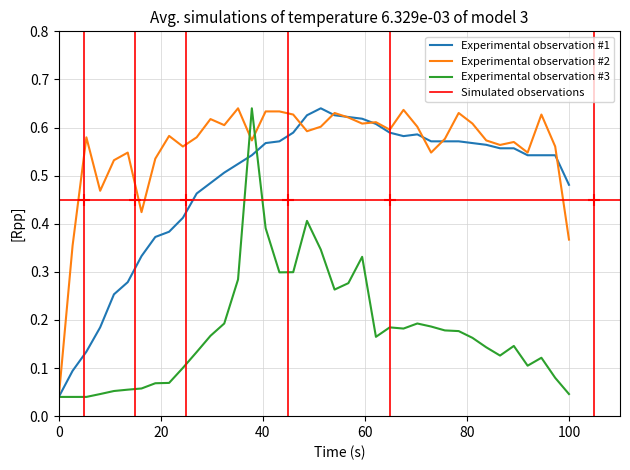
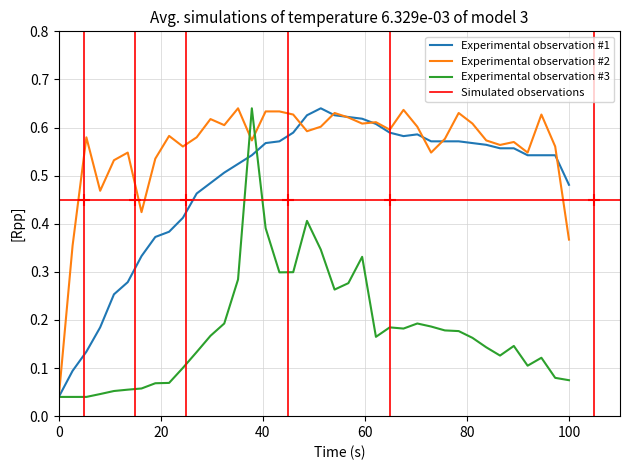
Experimental observation #3, 100: 0.05 -> 0.07
